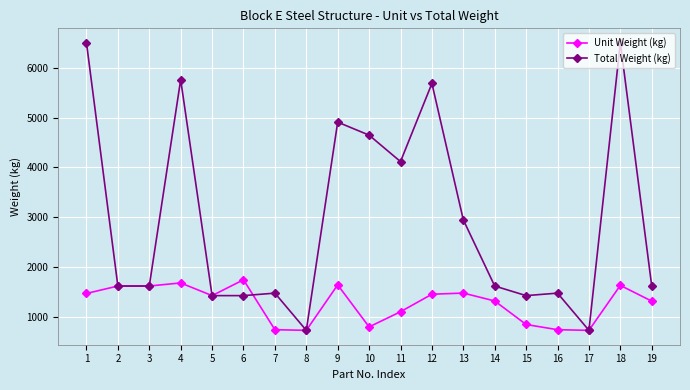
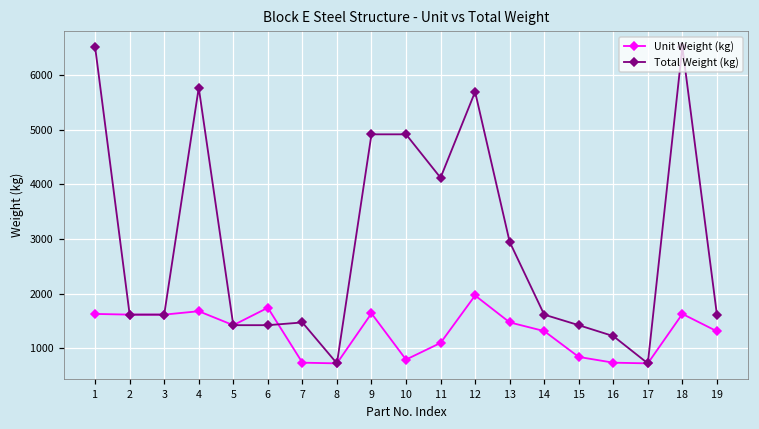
Unit Weight (kg), 1: 1500 -> 1600
Total Weight (kg), 10: 4700 -> 4900
Unit Weight (kg), 12: 1400 -> 2000
Total Weight (kg), 16: 1500 -> 1200
